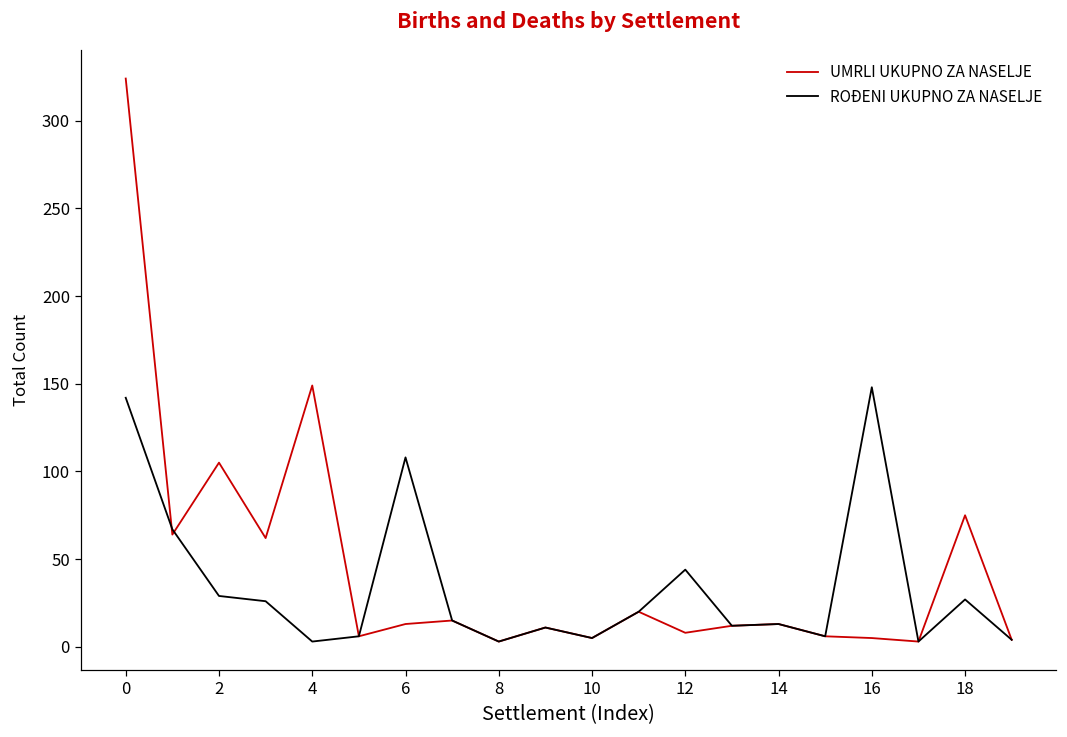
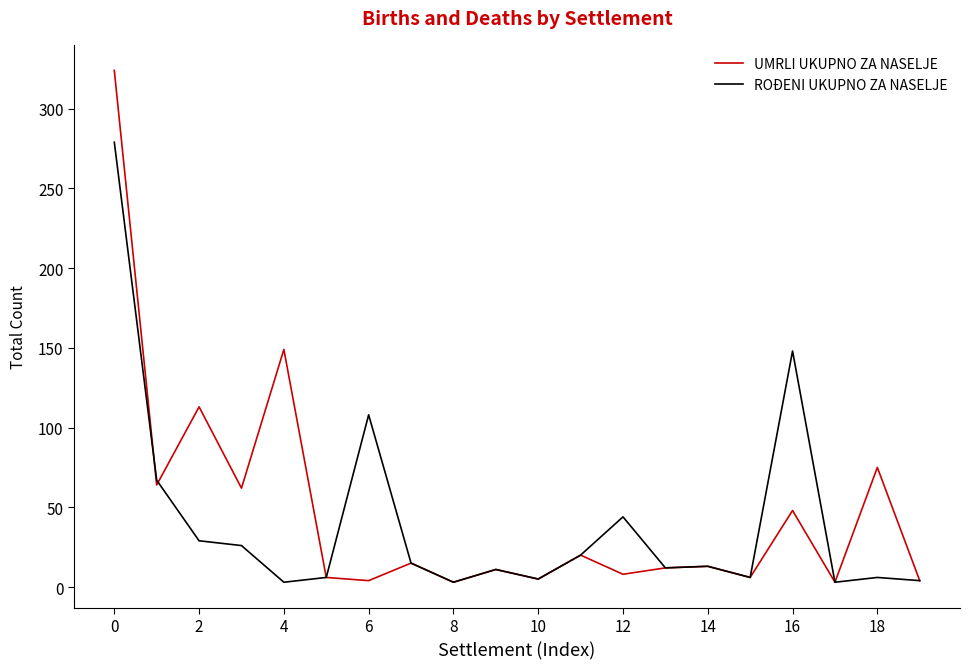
ROĐENI UKUPNO ZA NASELJE, 0: 142 -> 279
UMRLI UKUPNO ZA NASELJE, 2: 105 -> 113
UMRLI UKUPNO ZA NASELJE, 6: 13 -> 4
UMRLI UKUPNO ZA NASELJE, 16: 5 -> 48
ROĐENI UKUPNO ZA NASELJE, 18: 27 -> 6
